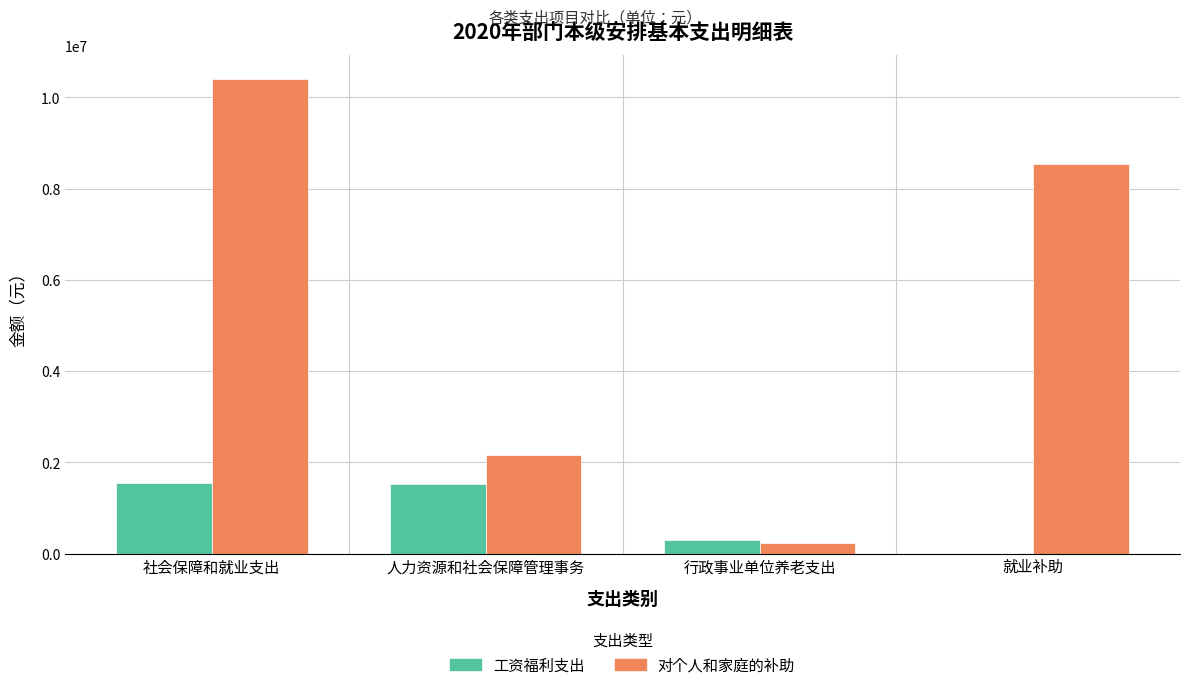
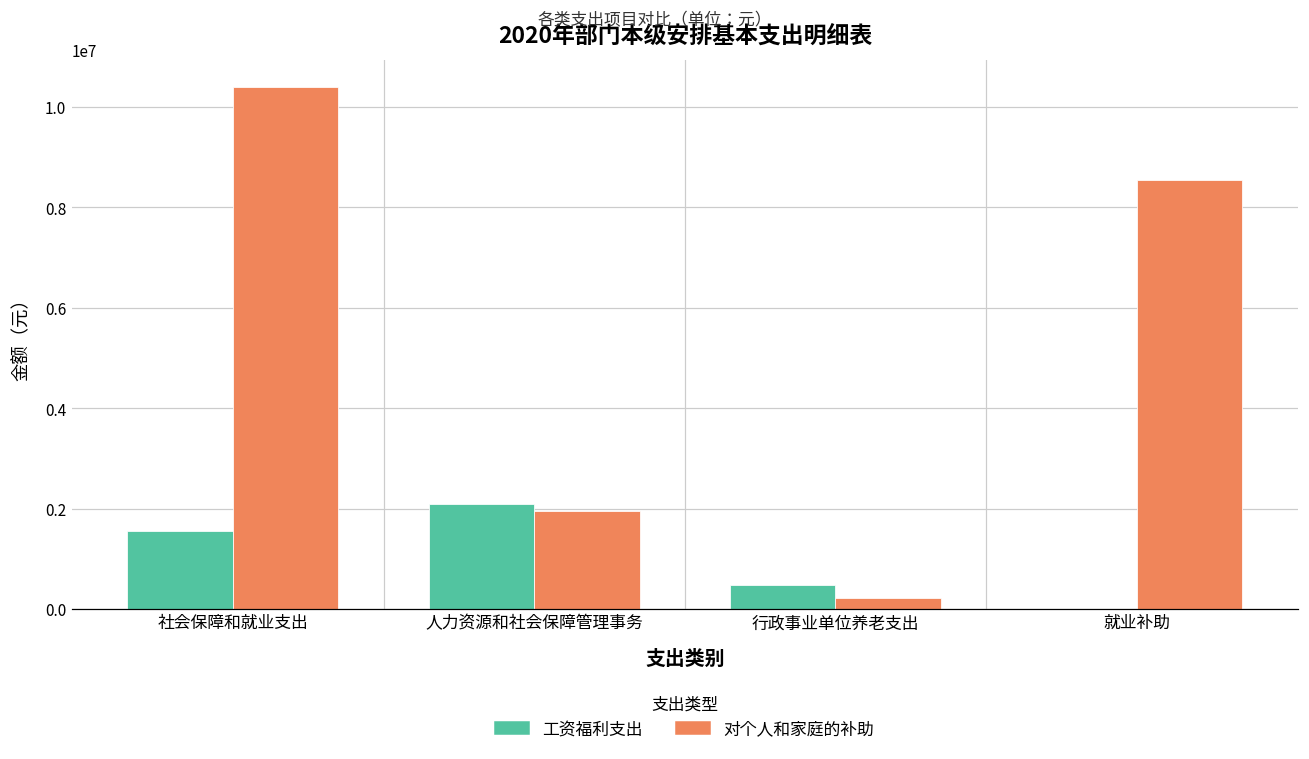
工资福利支出, 人力资源和社会保障管理事务: 1500000 -> 2100000
对个人和家庭的补助, 人力资源和社会保障管理事务: 2200000 -> 2000000
工资福利支出, 行政事业单位养老支出: 300000 -> 500000
